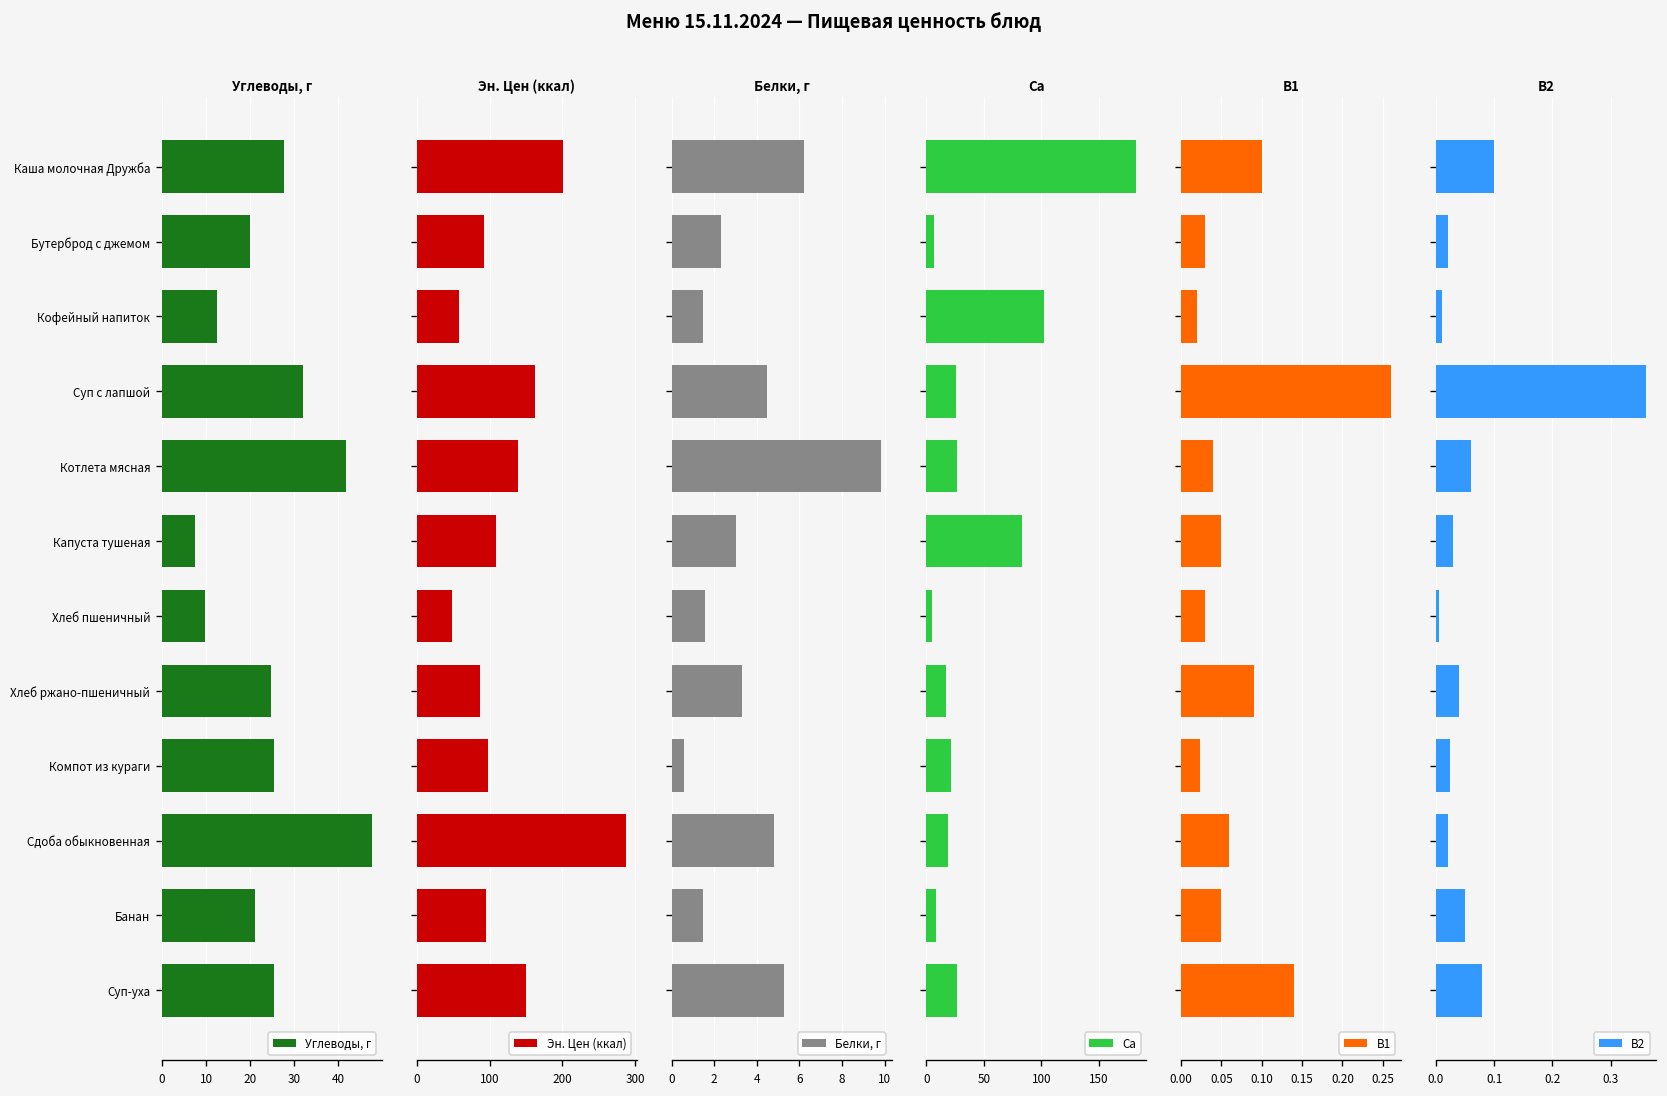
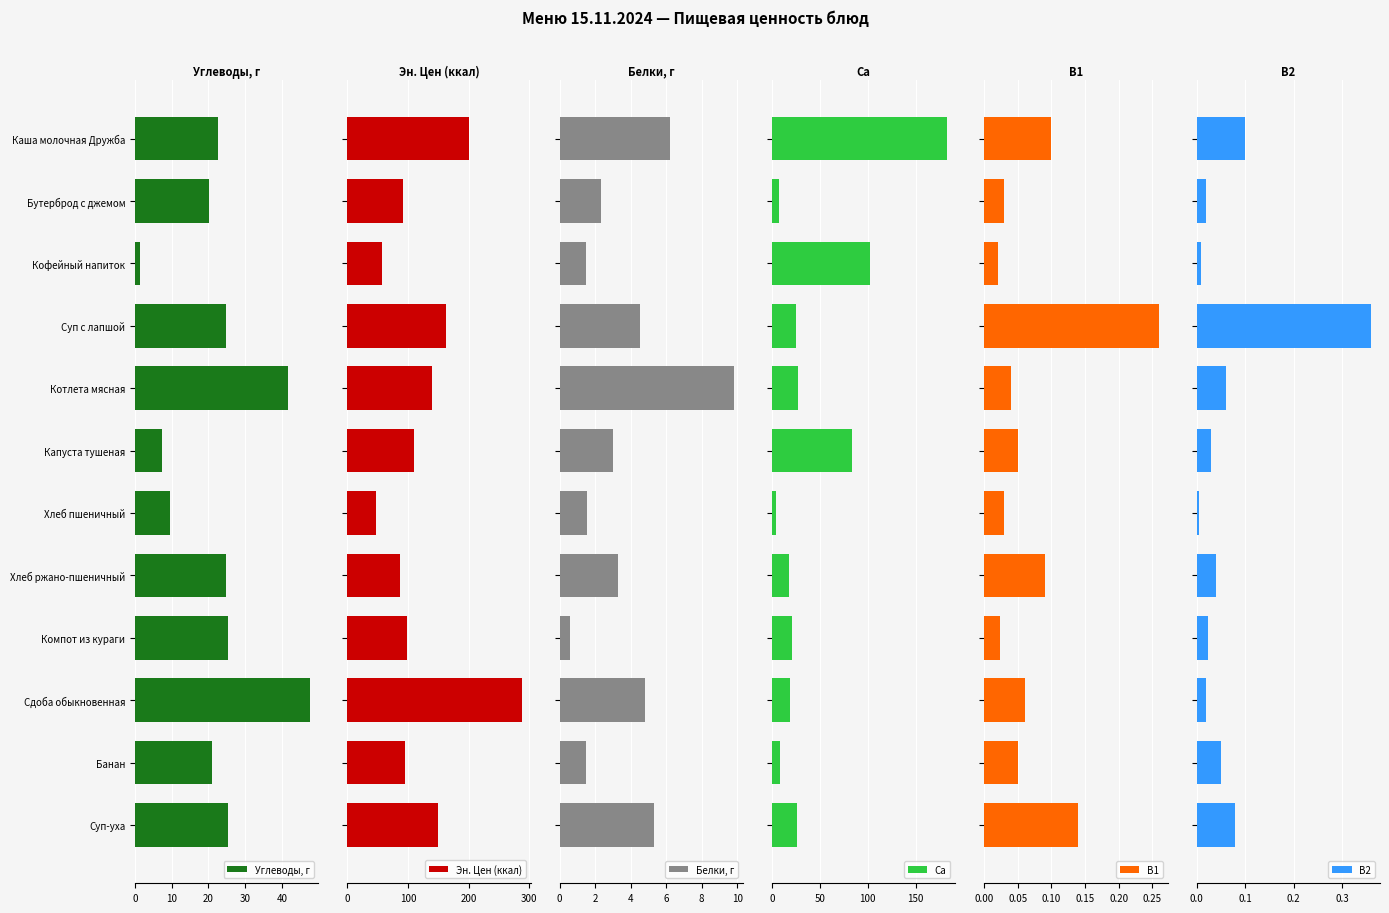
Углеводы, г, Каша молочная Дружба: 28 -> 23
Углеводы, г, Кофейный напиток: 13 -> 1
Углеводы, г, Суп с лапшой: 32 -> 25
